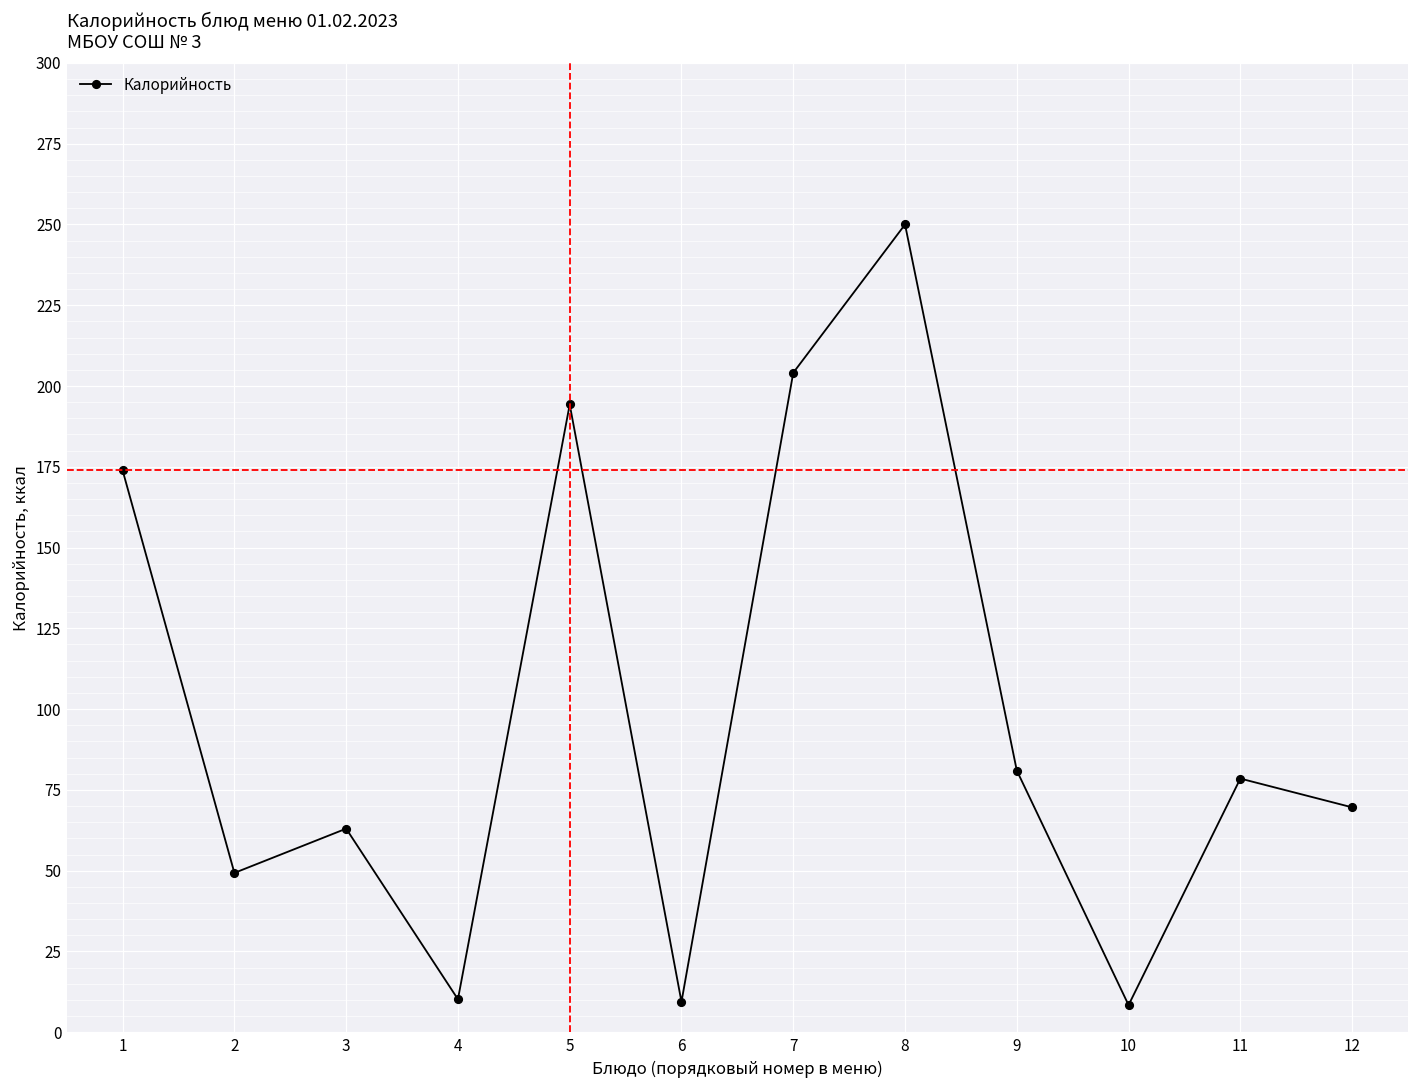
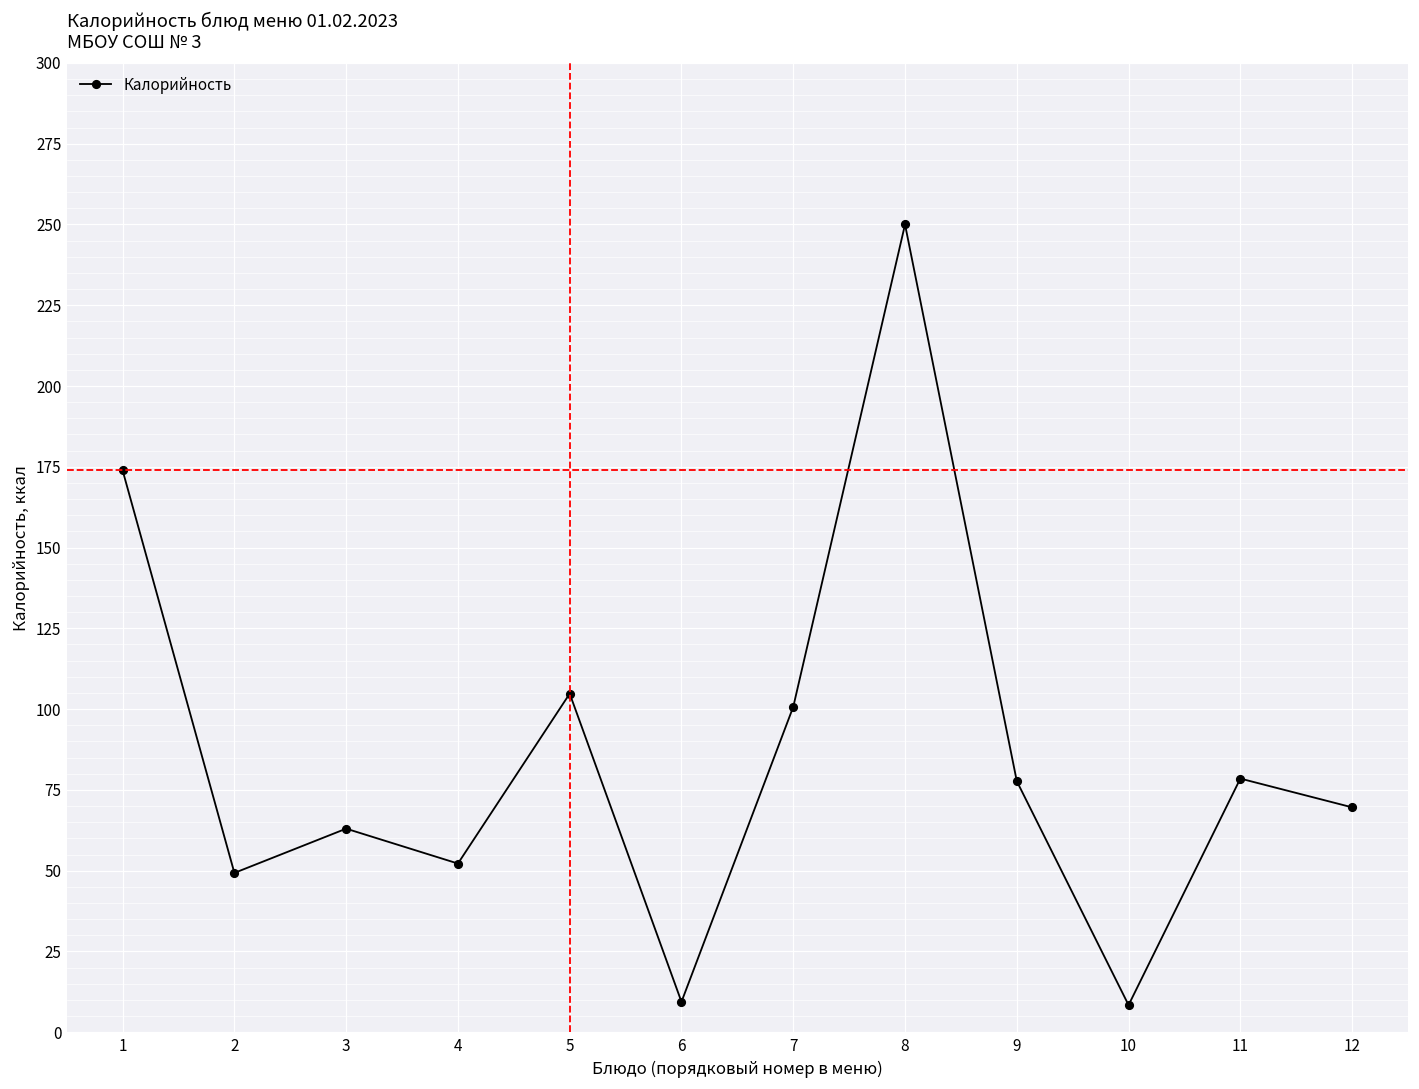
4: 10 -> 52
5: 194 -> 105
7: 204 -> 101
9: 81 -> 78
